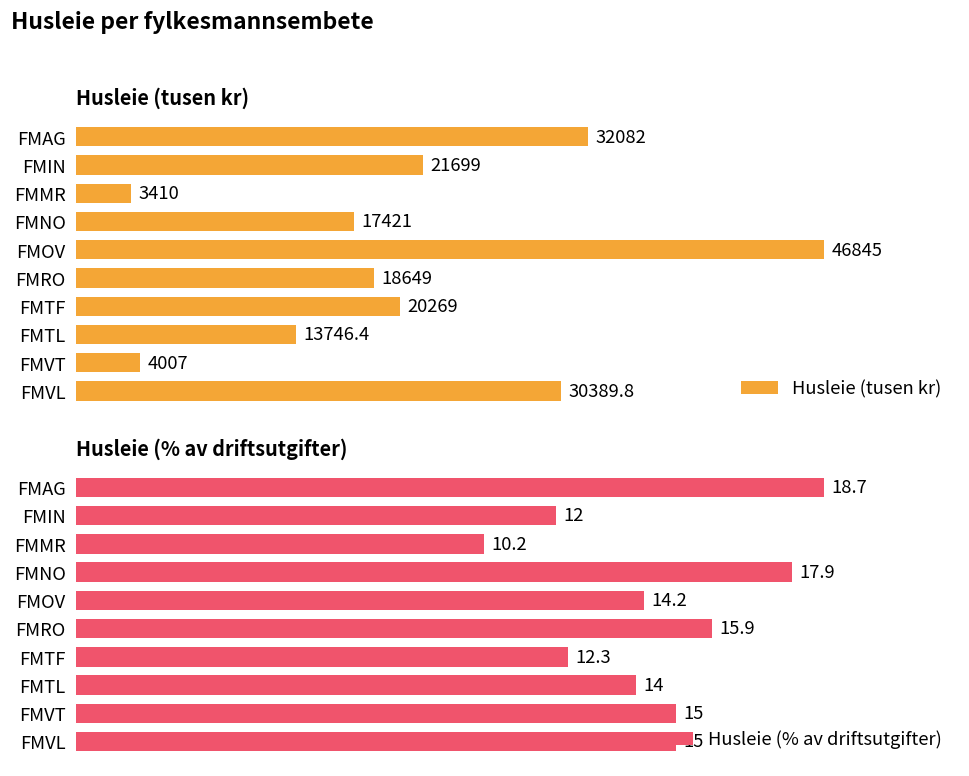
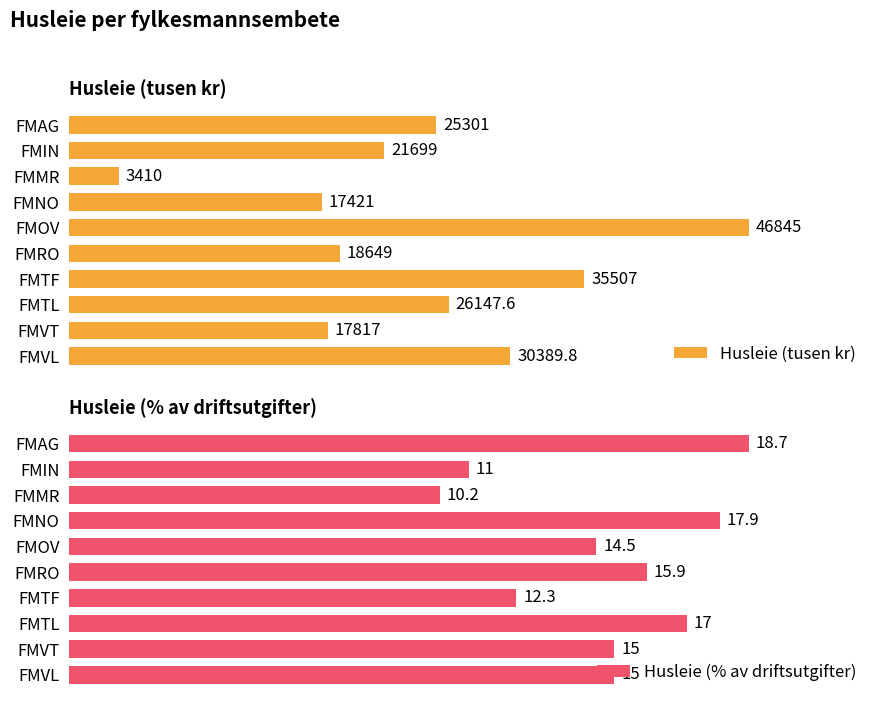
Husleie (tusen kr), FMAG: 32082 -> 25301
Husleie (tusen kr), FMTF: 20269 -> 35507
Husleie (tusen kr), FMTL: 13746.4 -> 26147.6
Husleie (tusen kr), FMVT: 4007 -> 17817
Husleie (% av driftsutgifter), FMIN: 12 -> 11
Husleie (% av driftsutgifter), FMOV: 14.2 -> 14.5
Husleie (% av driftsutgifter), FMTL: 14 -> 17
